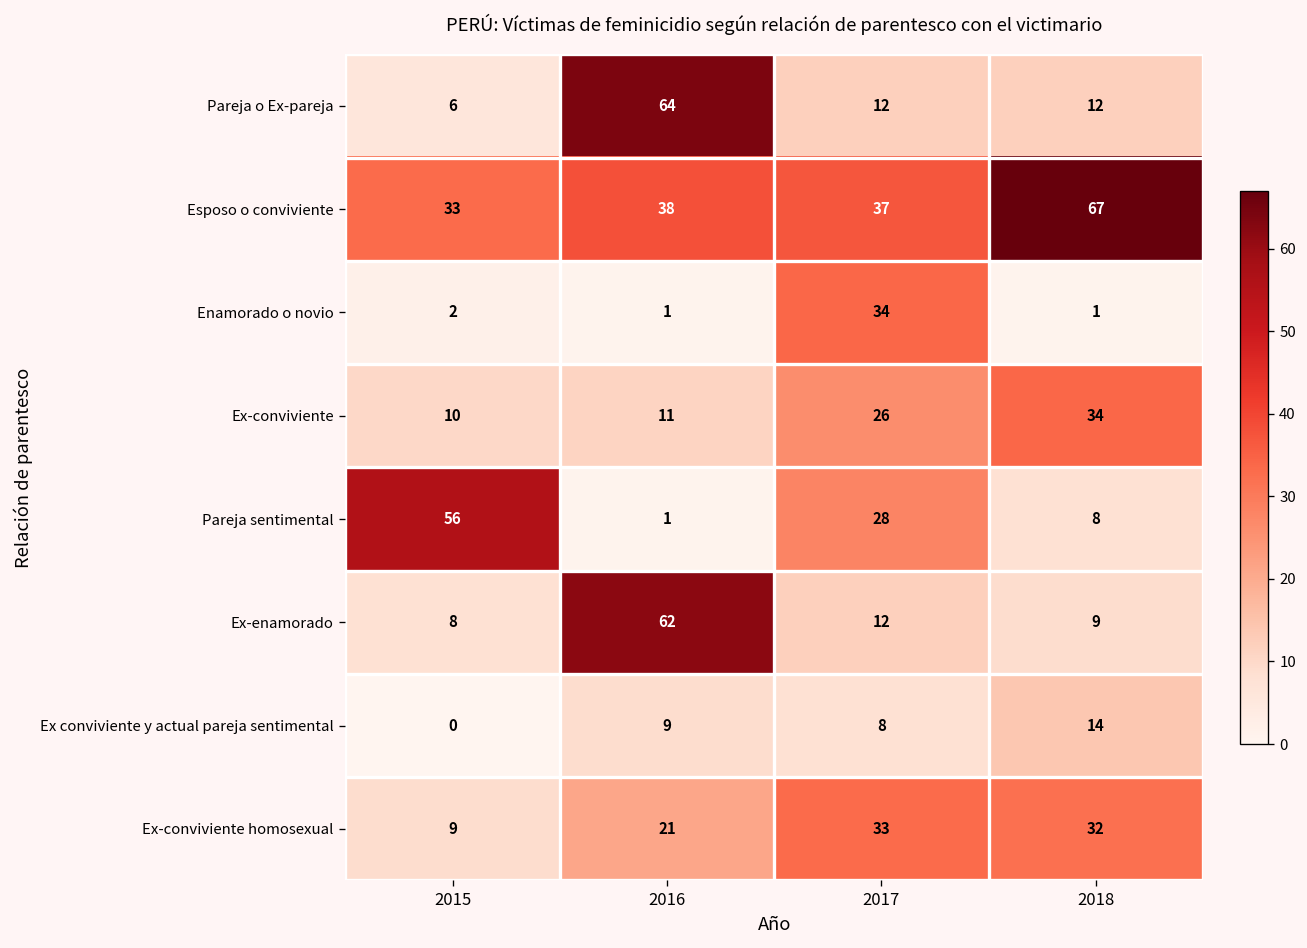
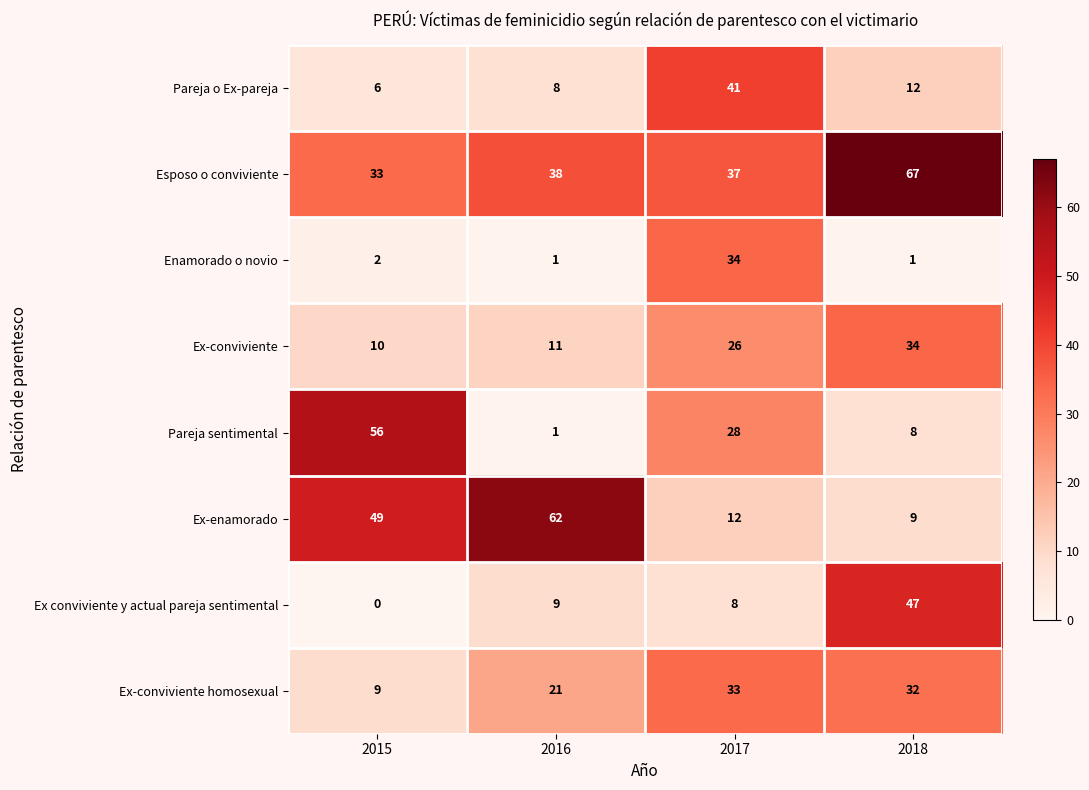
Pareja o Ex-pareja, 2016: 64 -> 8
Pareja o Ex-pareja, 2017: 12 -> 41
Ex-enamorado, 2015: 8 -> 49
Ex conviviente y actual pareja sentimental, 2018: 14 -> 47
